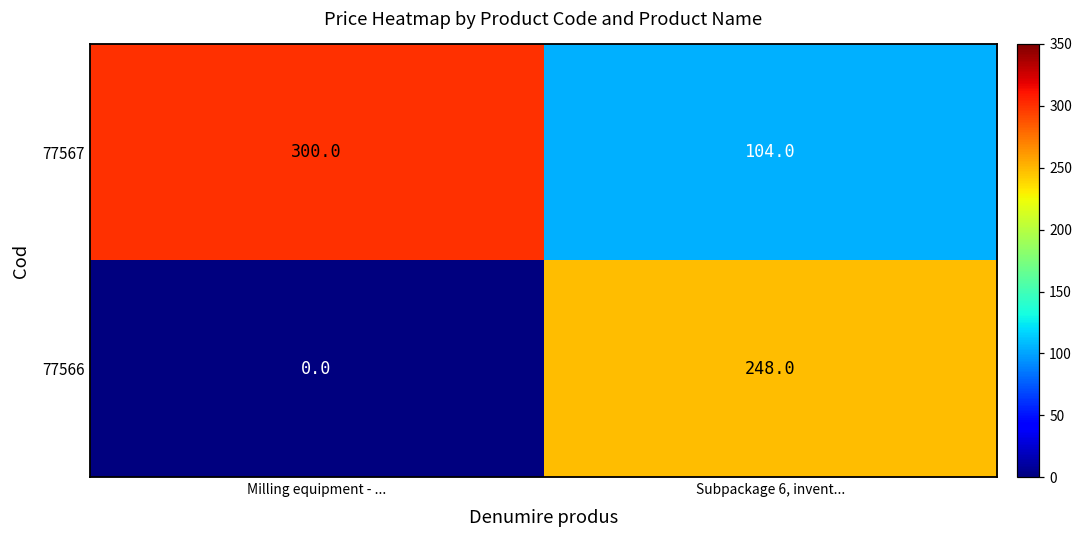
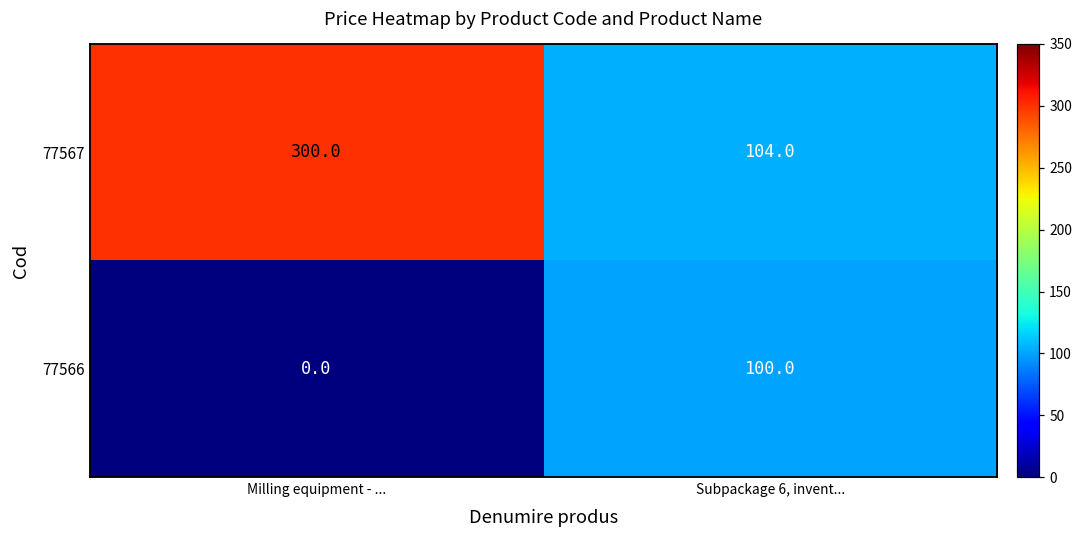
77566, Subpackage 6, invent...: 248.0 -> 100.0
